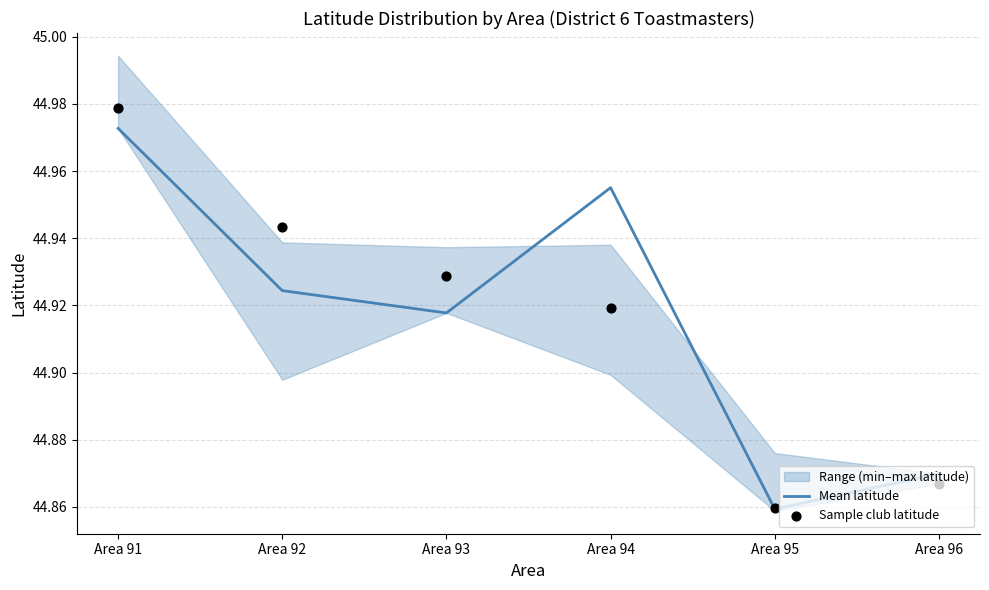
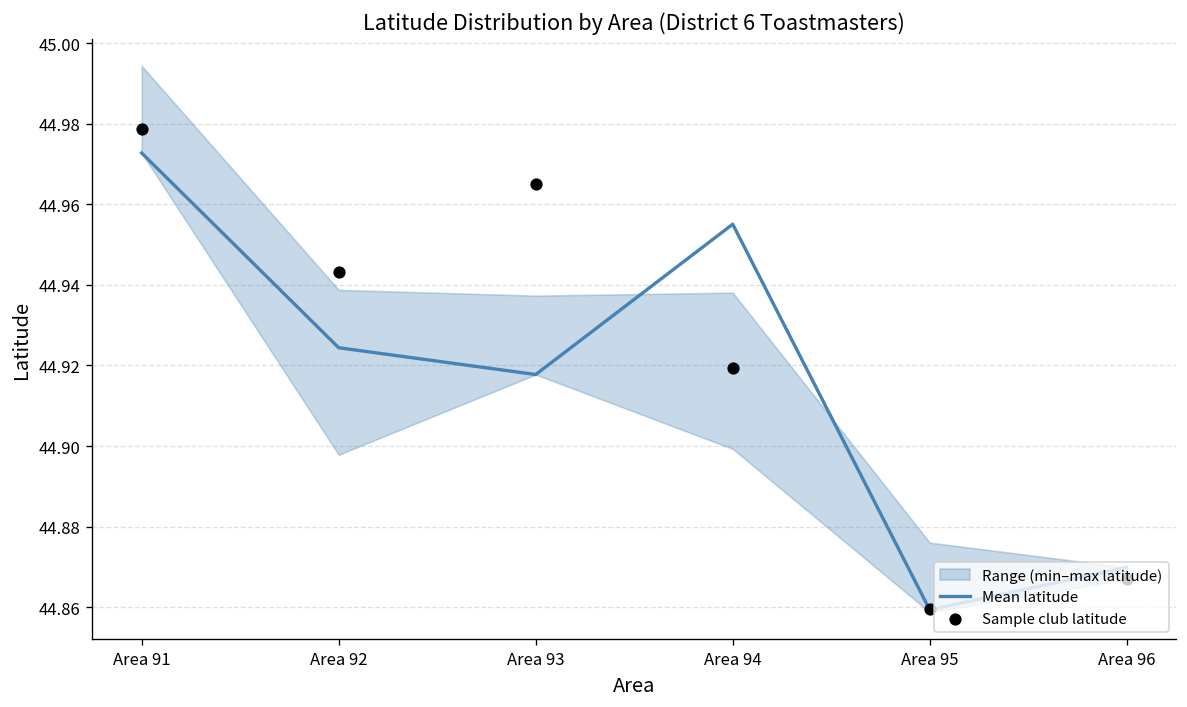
Sample club latitude, Area 93: 44.929 -> 44.965
